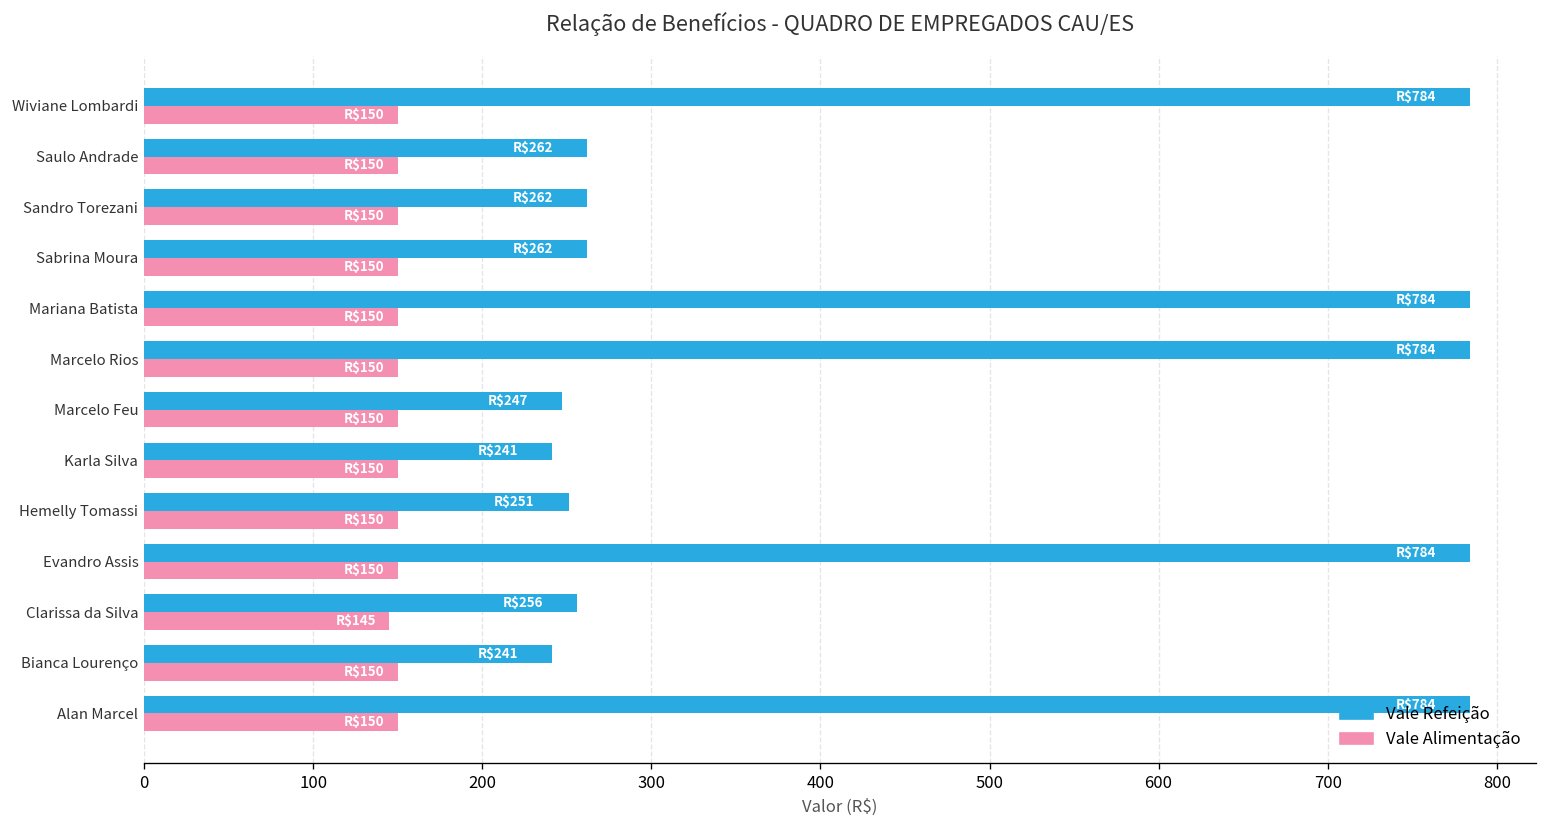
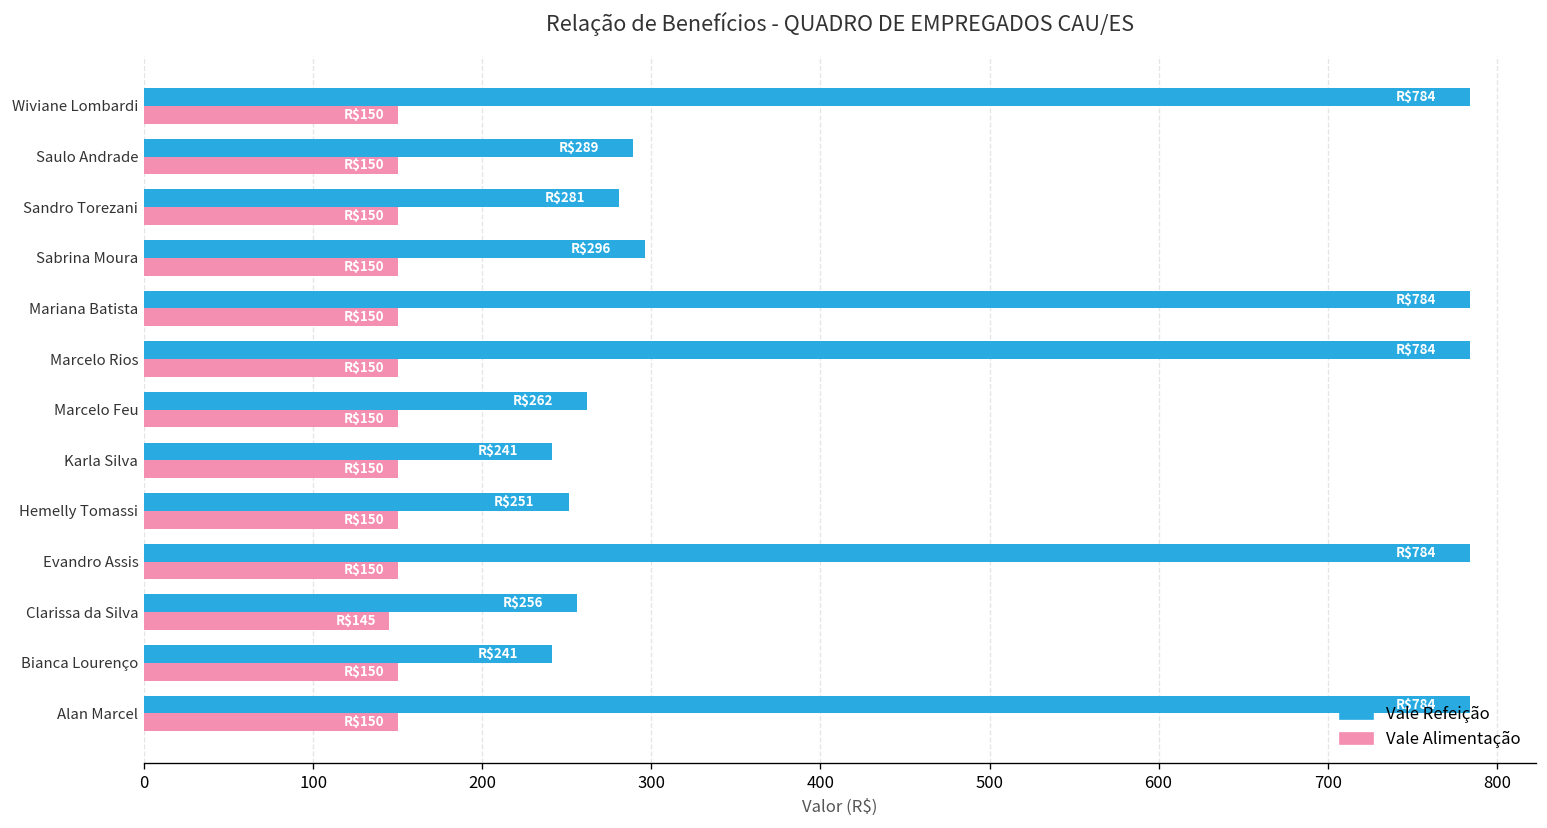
Vale Refeição, Saulo Andrade: $262 -> $289
Vale Refeição, Sandro Torezani: $262 -> $281
Vale Refeição, Sabrina Moura: $262 -> $296
Vale Refeição, Marcelo Feu: $247 -> $262
